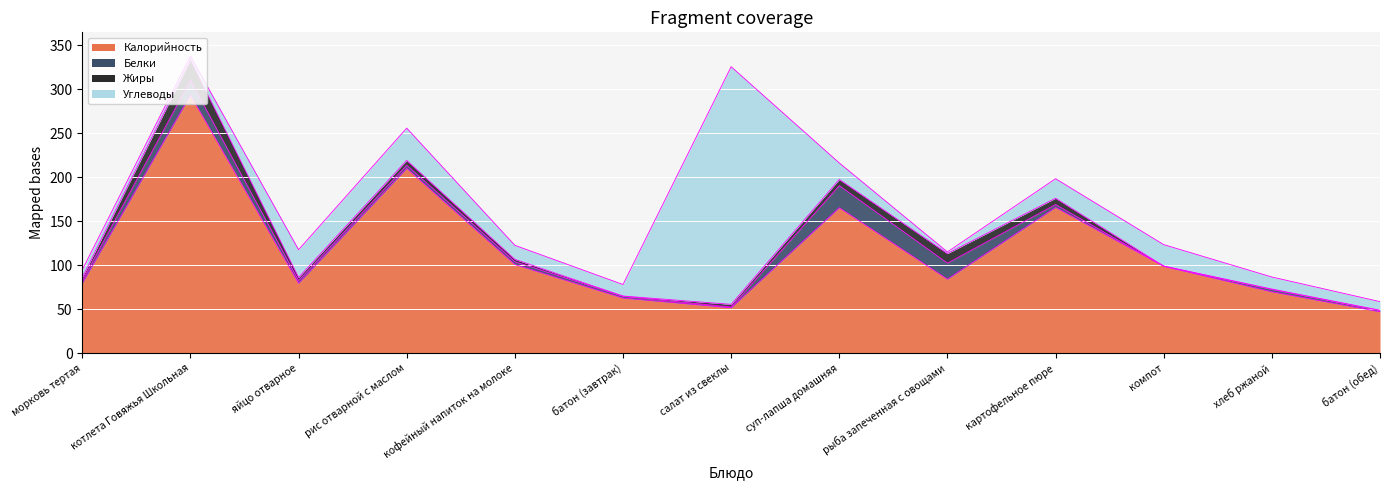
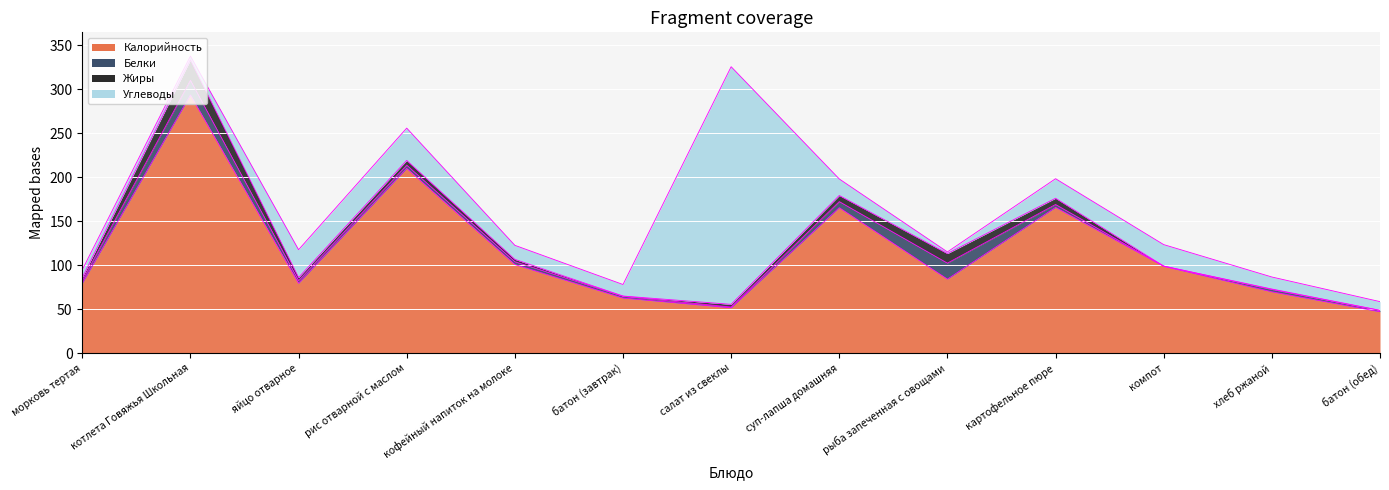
Белки, суп-лапша домашняя: 30 -> 10
